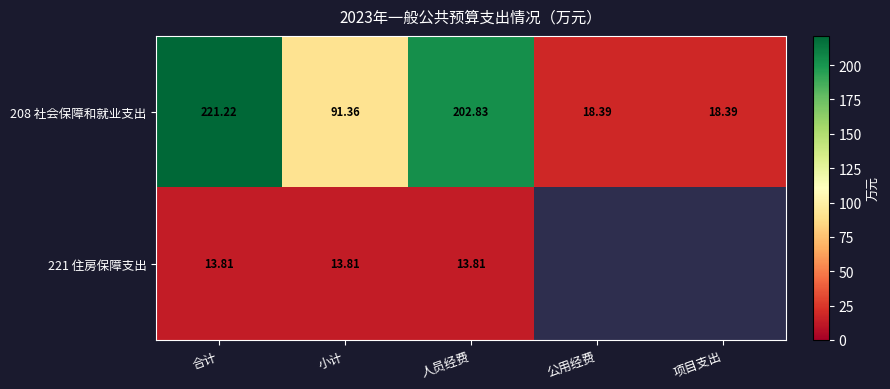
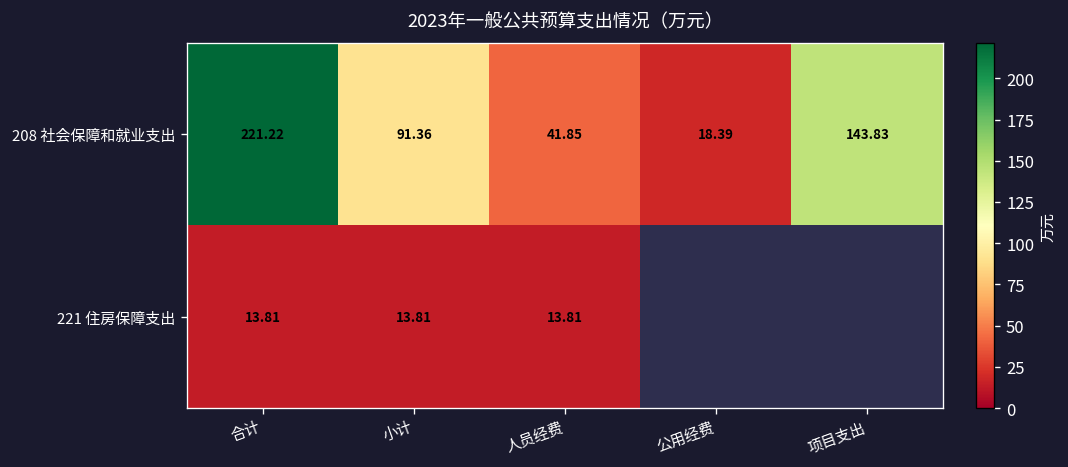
208 社会保障和就业支出, 人员经费: 202.83 -> 41.85
208 社会保障和就业支出, 项目支出: 18.39 -> 143.83
